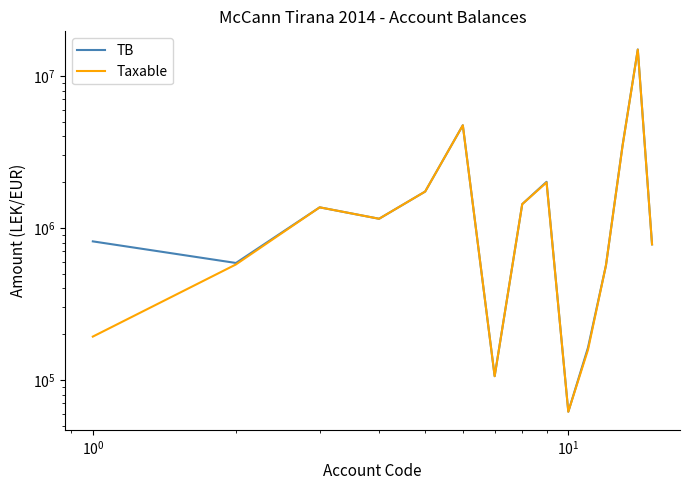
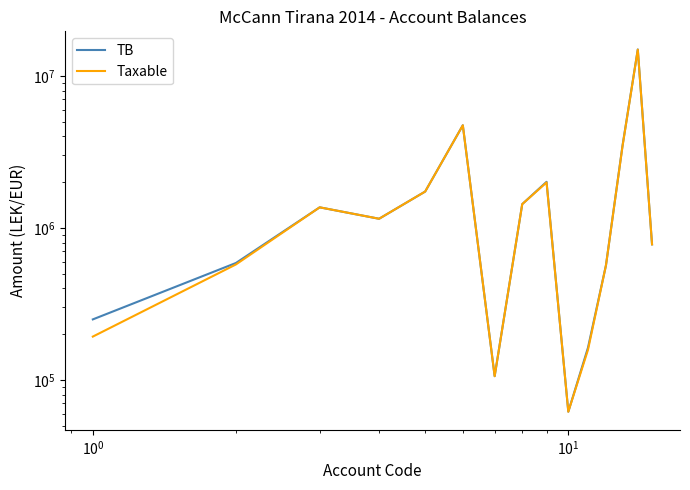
TB, 10^0: 800000 -> 250000
